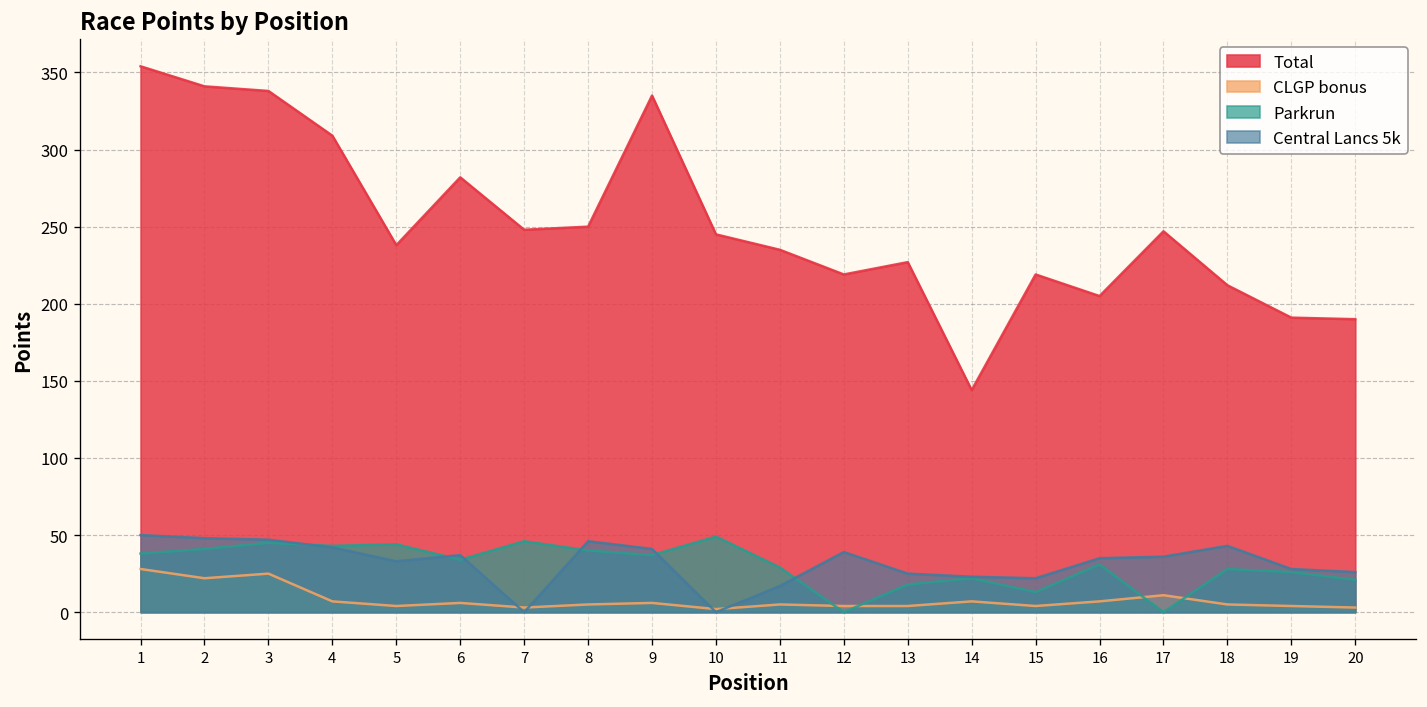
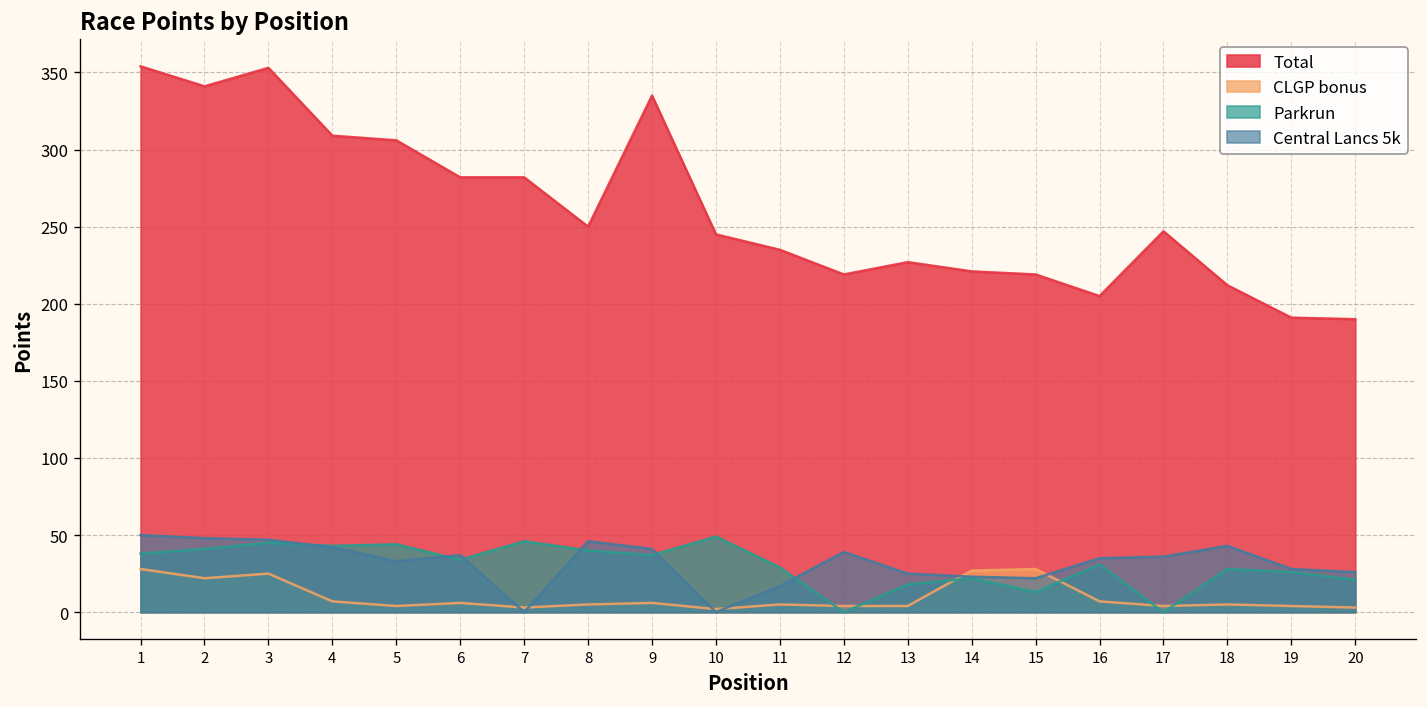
Total, 3: 338 -> 353
Total, 5: 238 -> 306
Total, 7: 248 -> 282
Total, 14: 144 -> 221
CLGP bonus, 14: 7 -> 27
CLGP bonus, 15: 4 -> 28
CLGP bonus, 17: 11 -> 4
